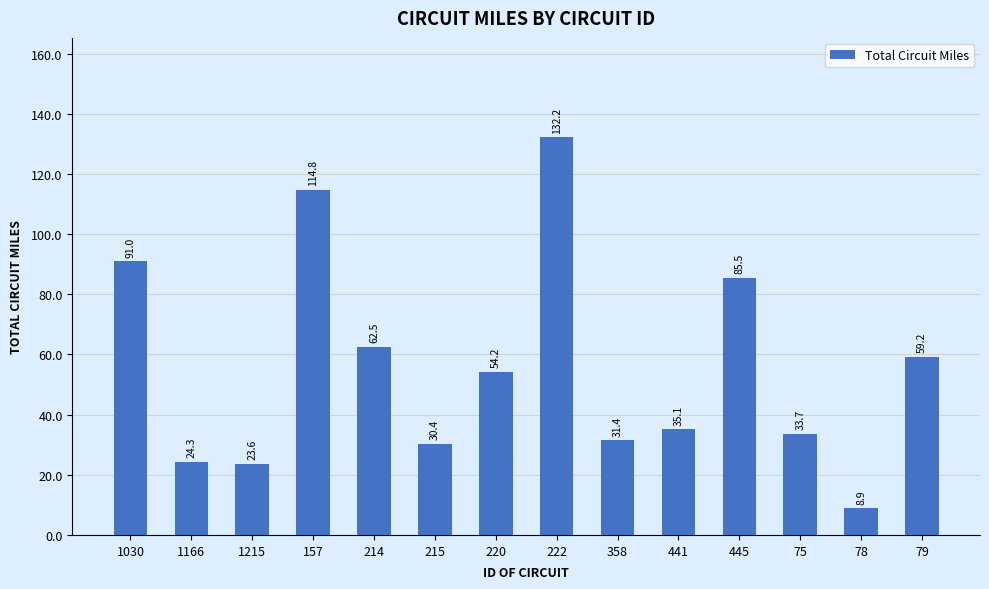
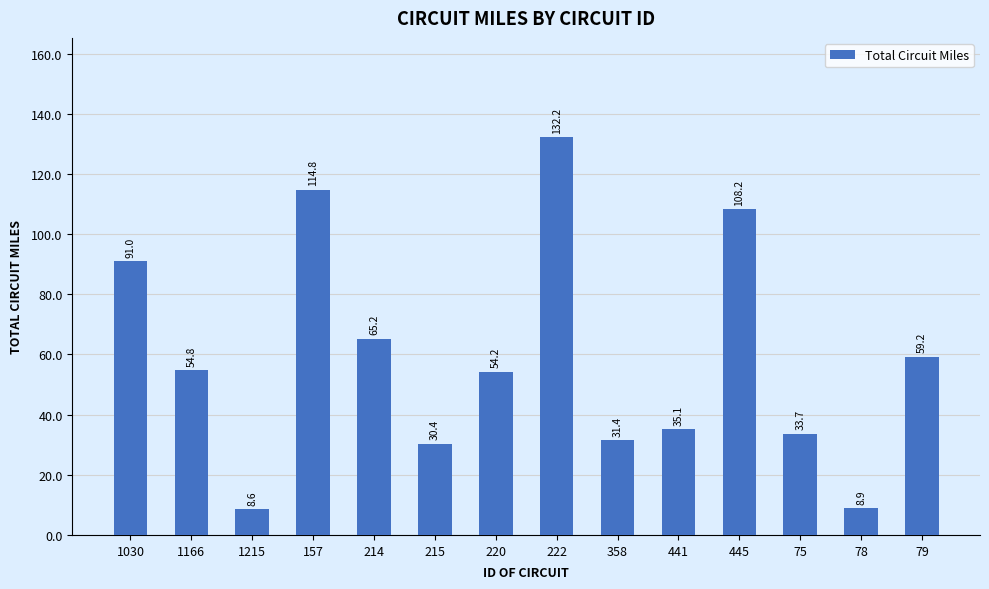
1166: 24.3 -> 54.8
1215: 23.6 -> 8.6
214: 62.5 -> 65.2
445: 85.5 -> 108.2
